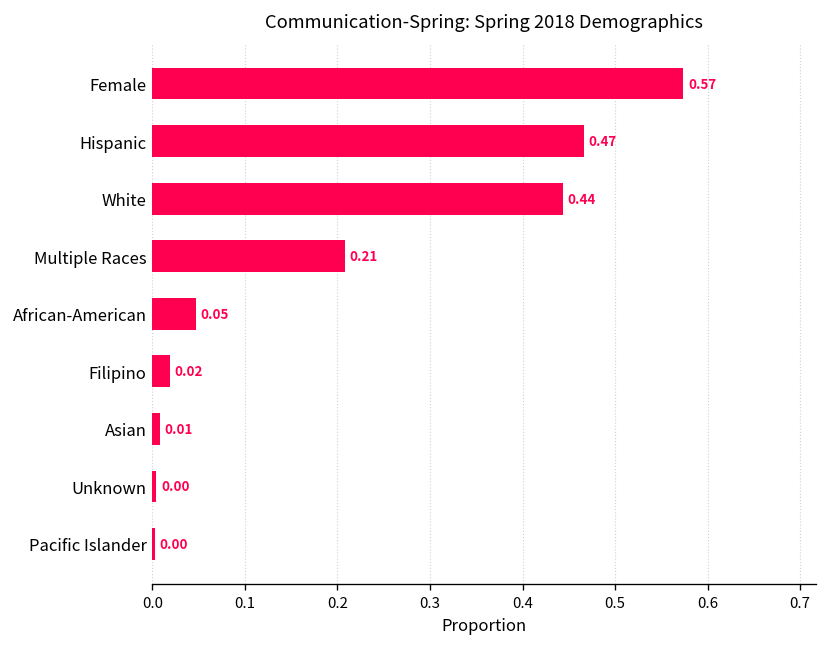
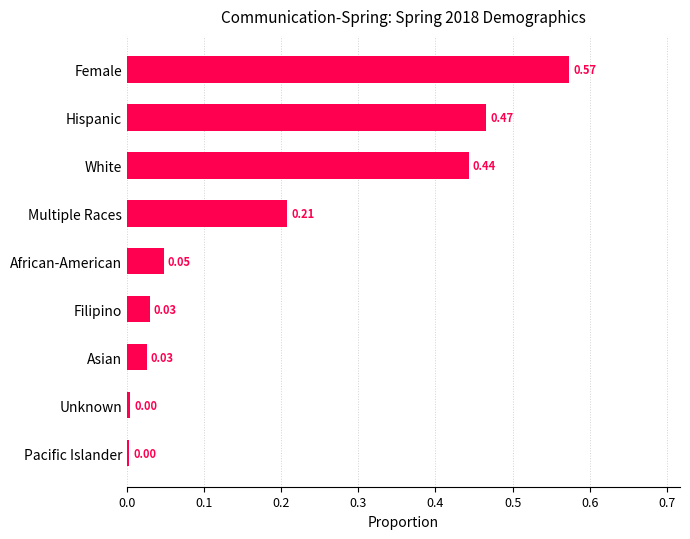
Filipino: 0.02 -> 0.03
Asian: 0.01 -> 0.03
